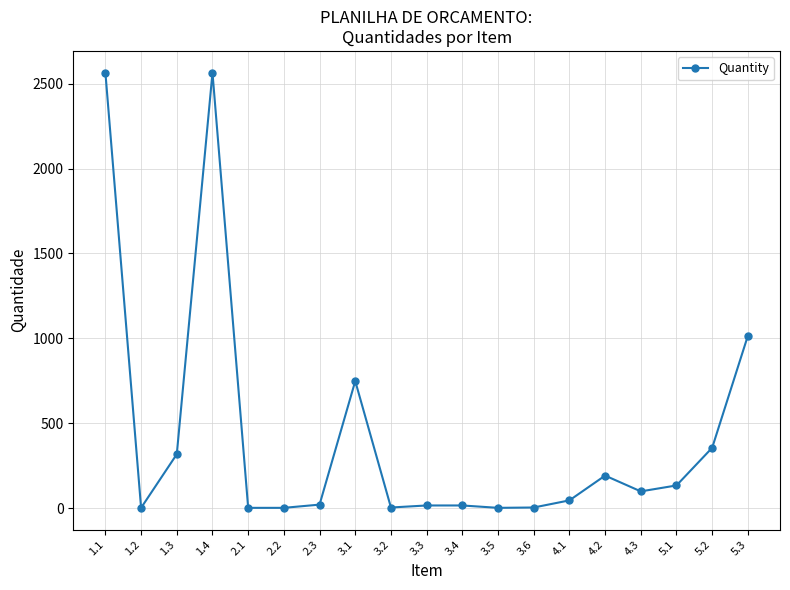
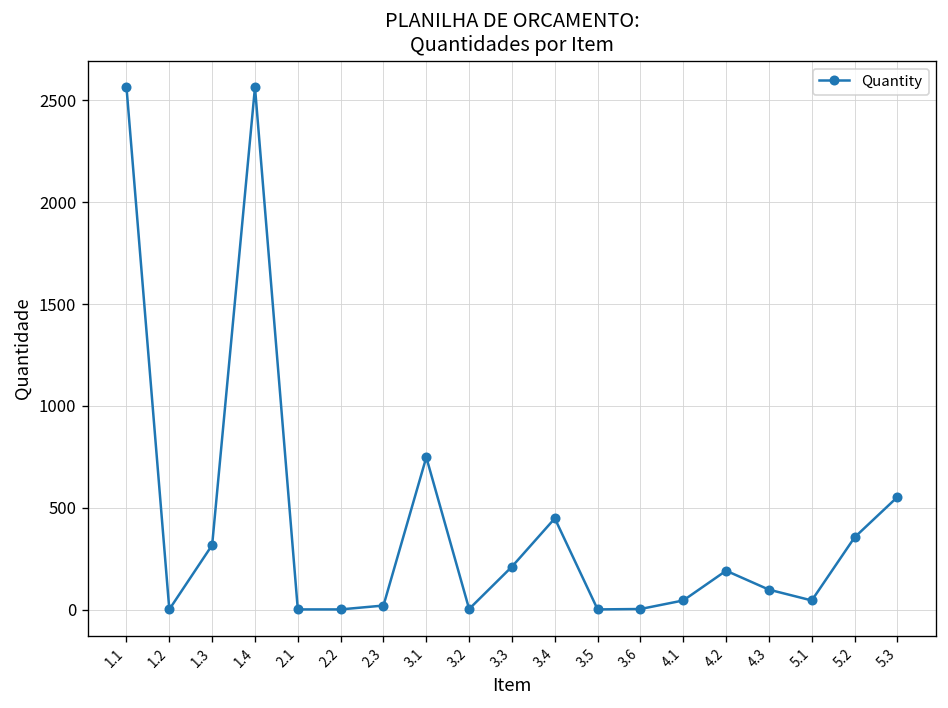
3.3: 20 -> 210
3.4: 20 -> 450
5.1: 130 -> 50
5.3: 1020 -> 550
